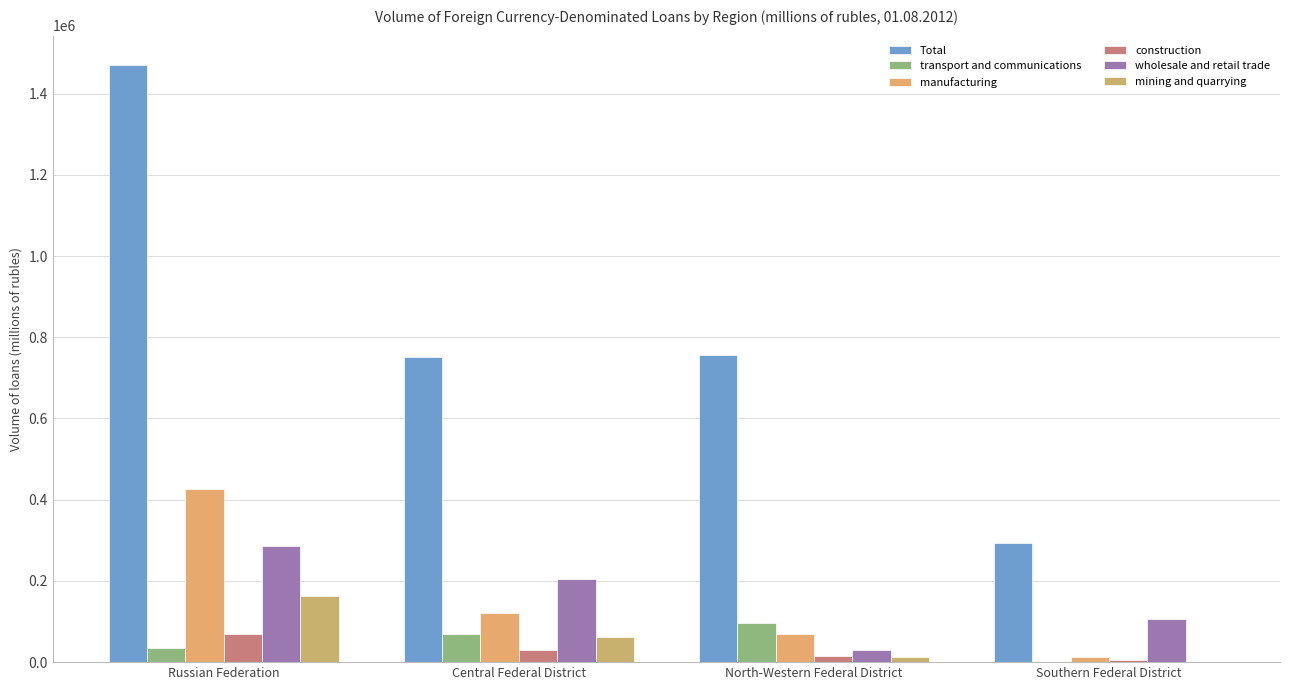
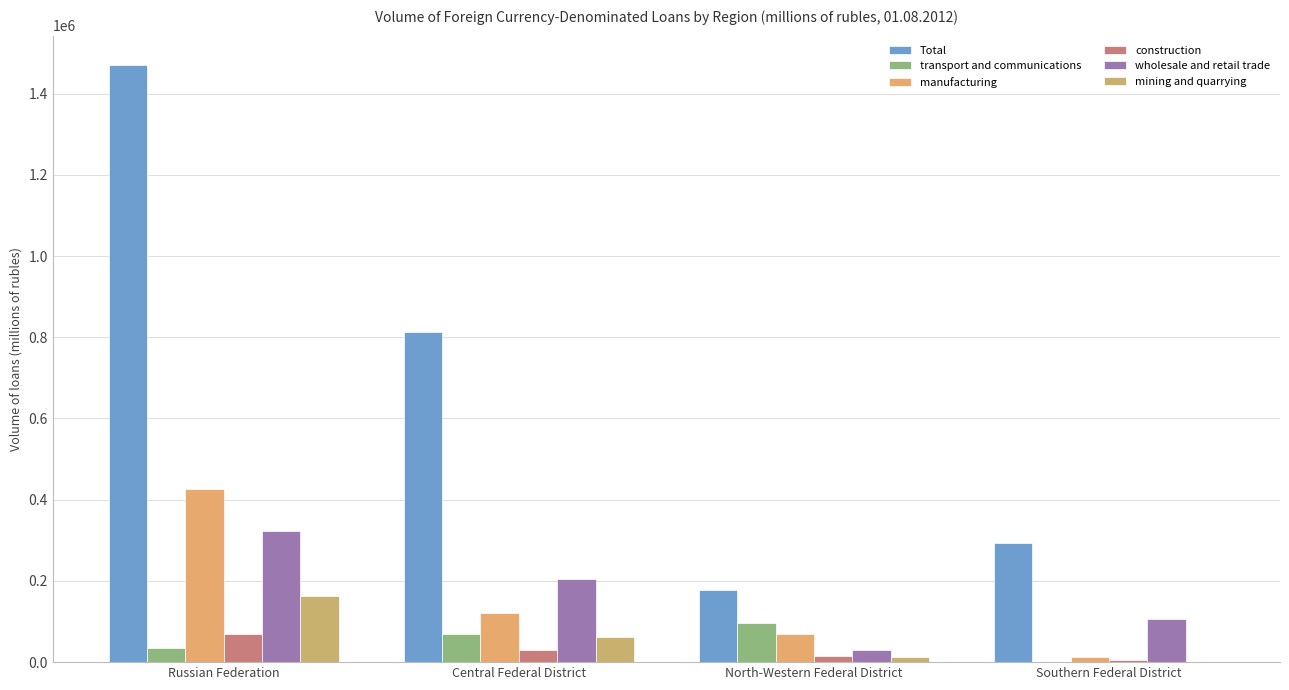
wholesale and retail trade, Russian Federation: 290000 -> 320000
Total, Central Federal District: 750000 -> 810000
Total, North-Western Federal District: 760000 -> 180000
